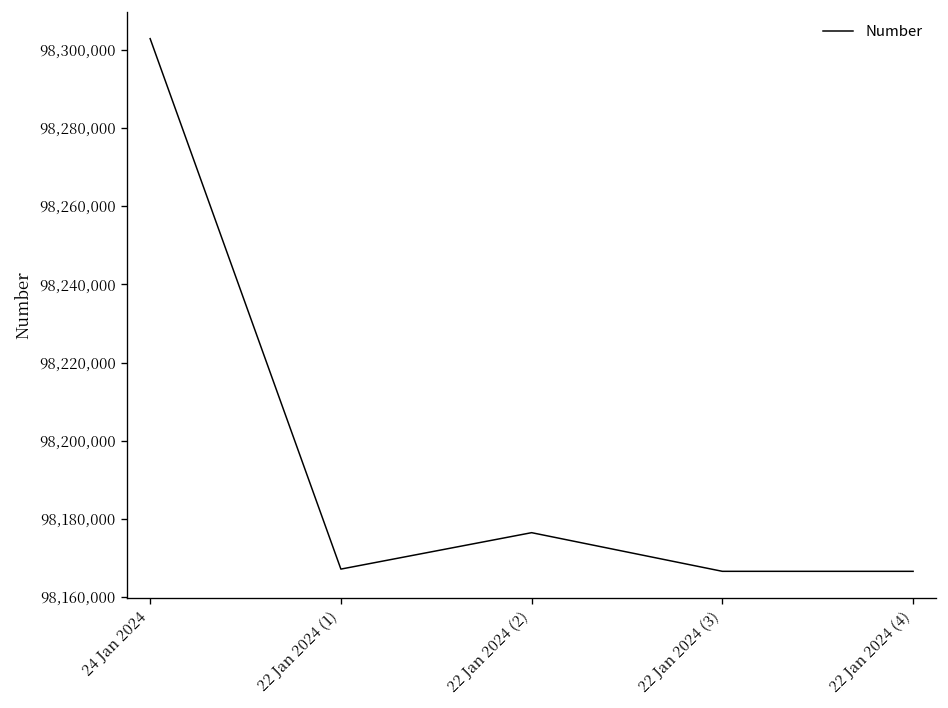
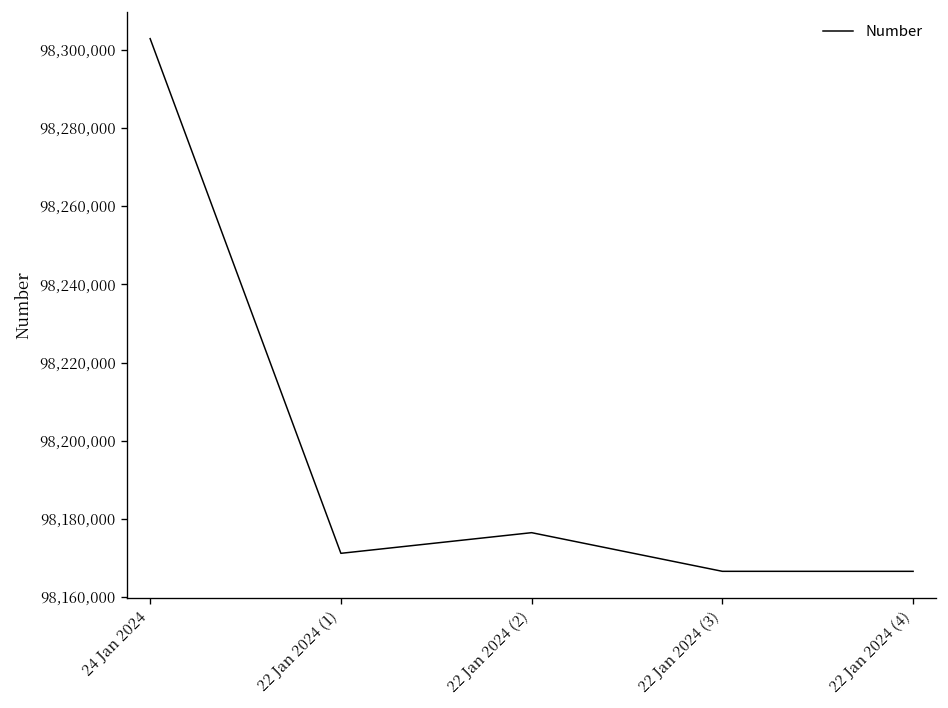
22 Jan 2024 (1): 98,167,000 -> 98,171,000
